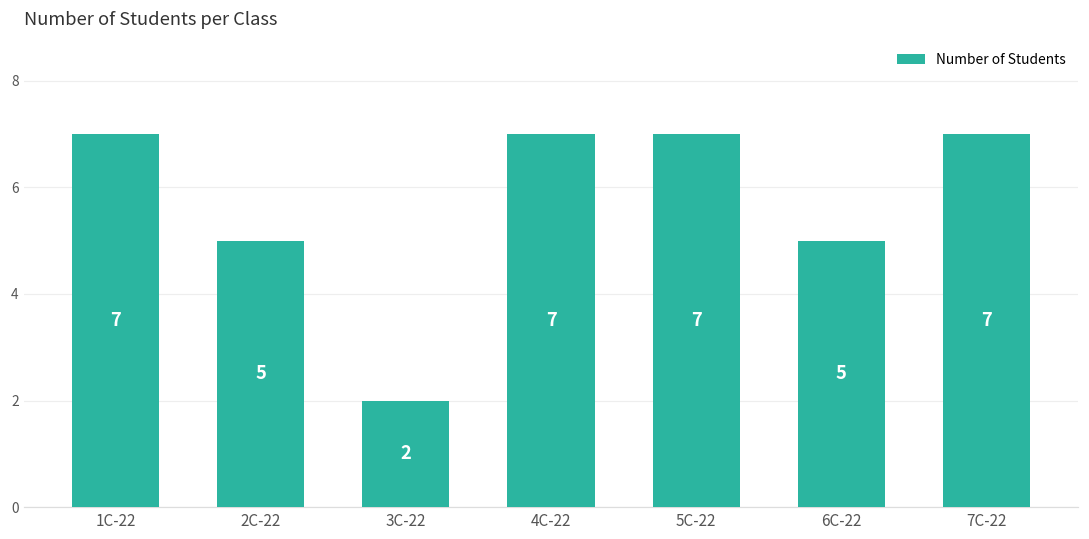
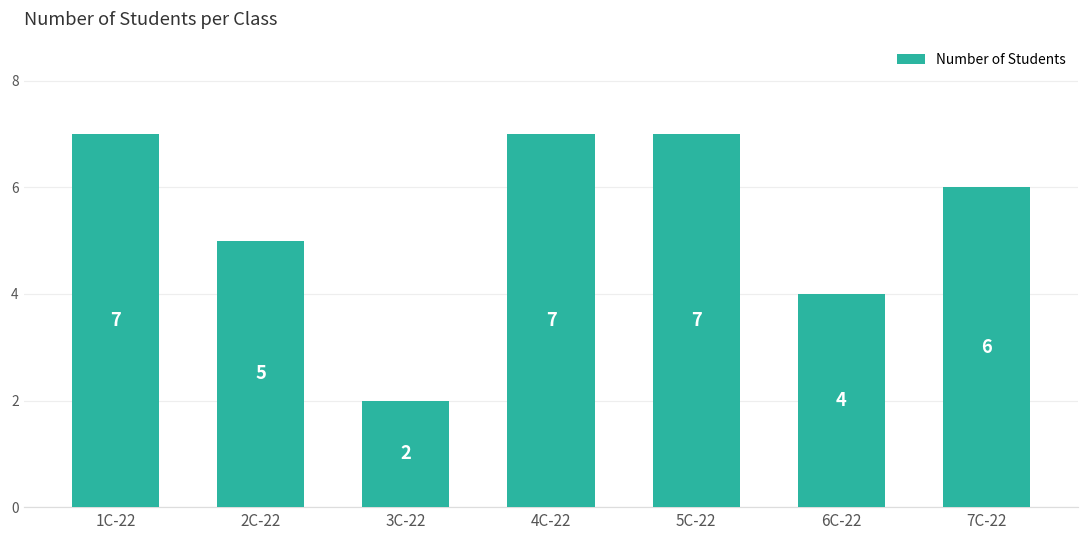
6C-22: 5 -> 4
7C-22: 7 -> 6
